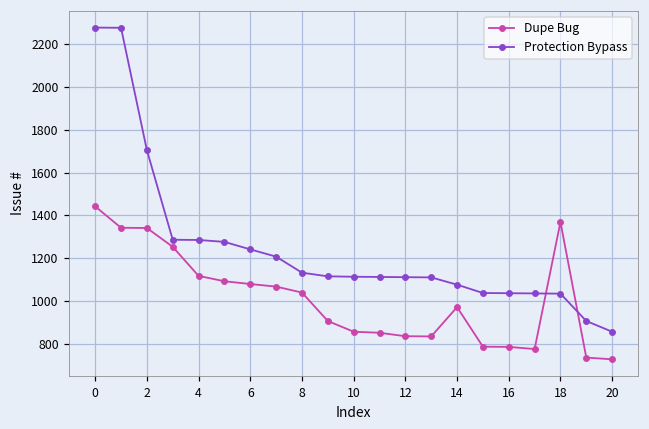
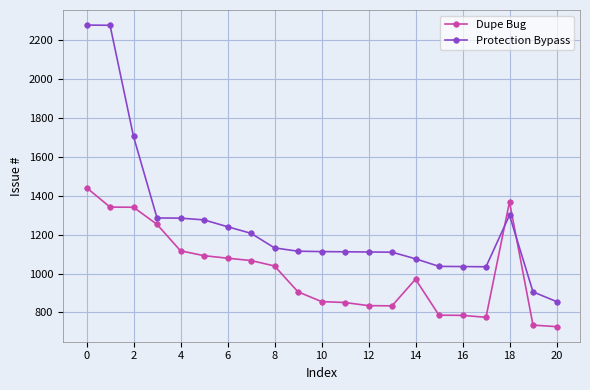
Protection Bypass, 18: 1030 -> 1300
